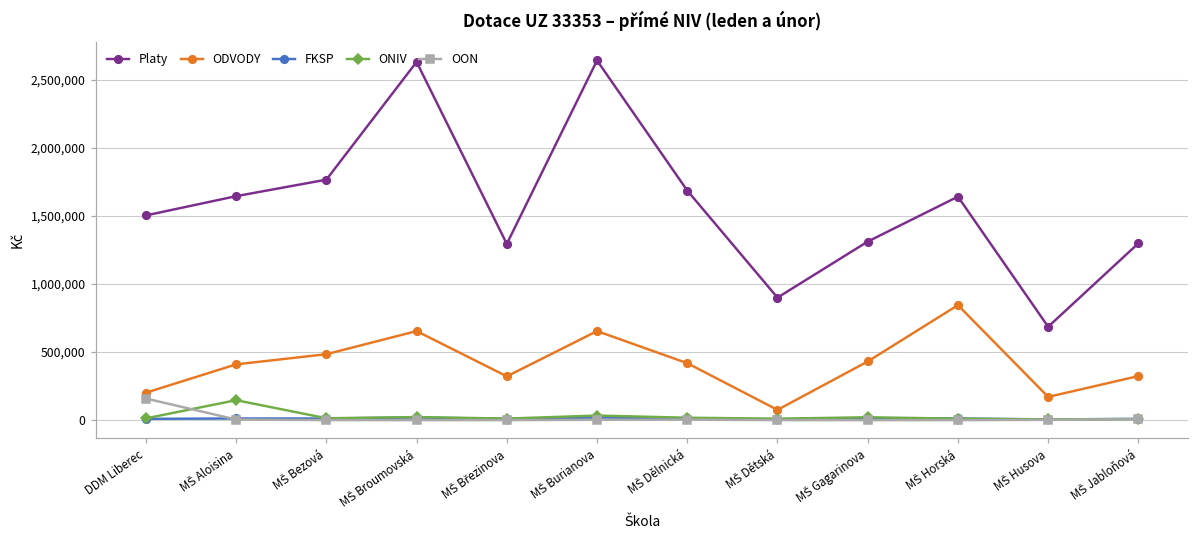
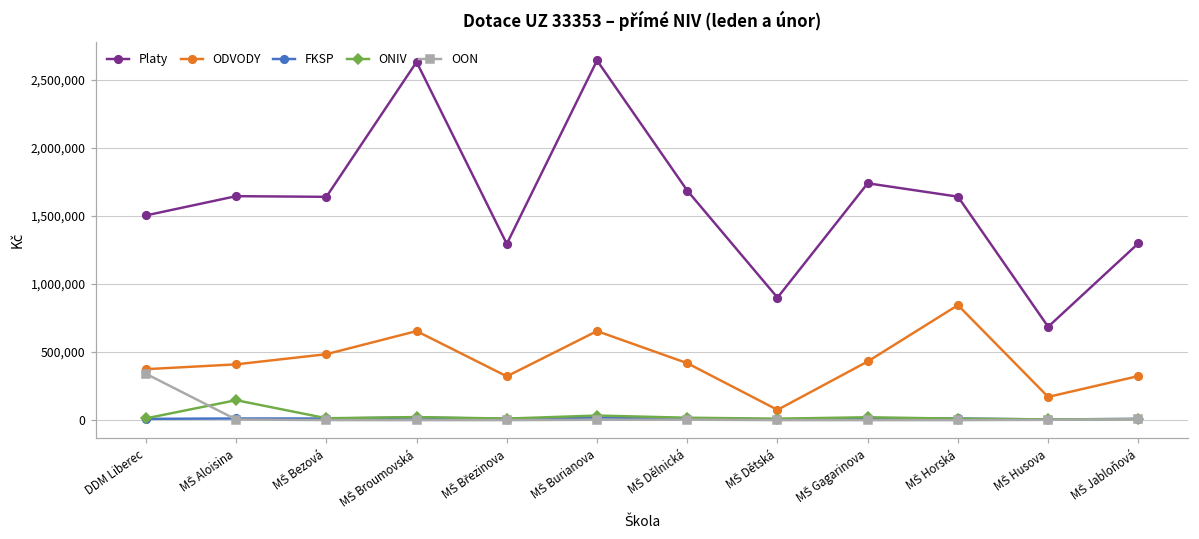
ODVODY, DDM Liberec: 200,000 -> 370,000
OON, DDM Liberec: 160,000 -> 340,000
Platy, MŠ Bezová: 1,770,000 -> 1,640,000
Platy, MŠ Gagarinova: 1,310,000 -> 1,740,000
